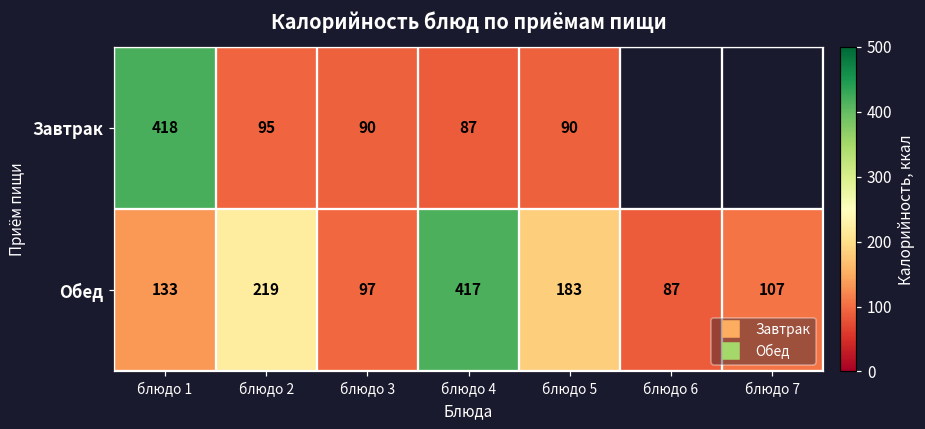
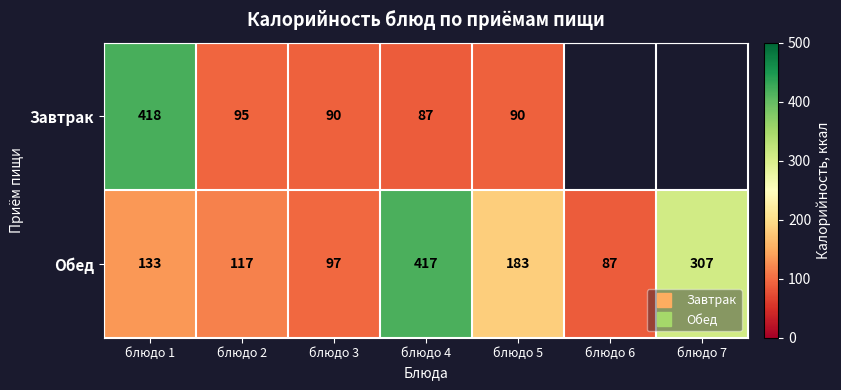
Обед, блюдо 2: 219 -> 117
Обед, блюдо 7: 107 -> 307
